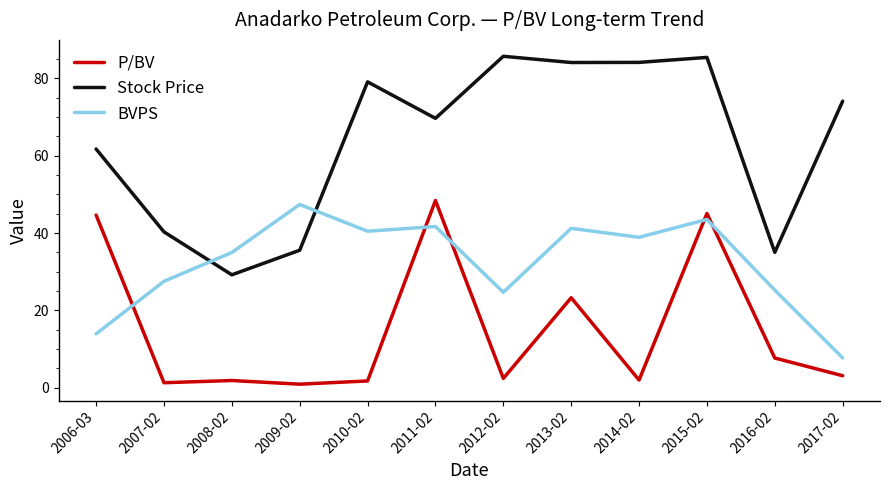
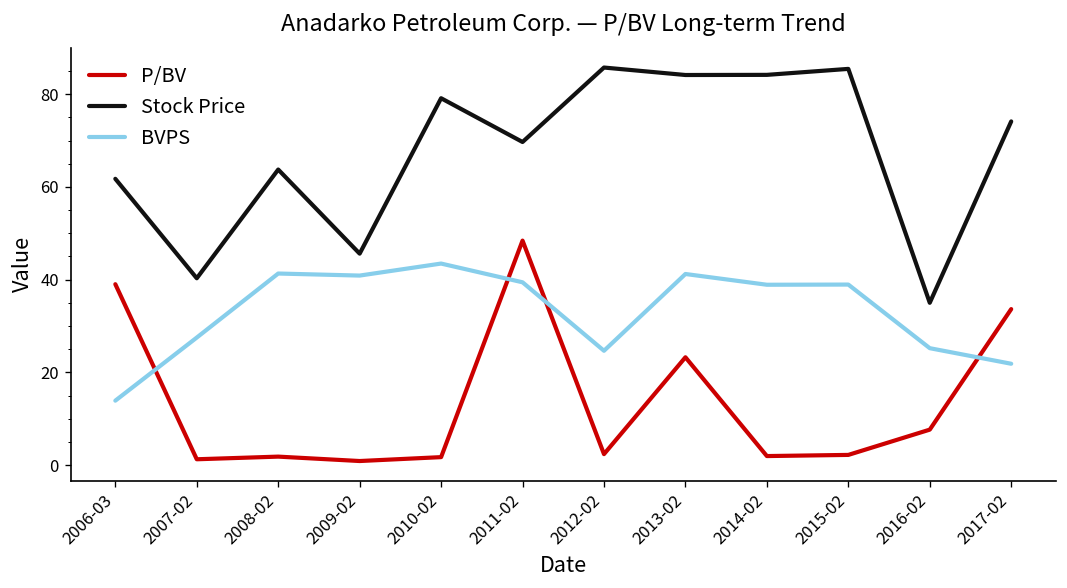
P/BV, 2006-03: 45 -> 39
Stock Price, 2008-02: 29 -> 64
BVPS, 2008-02: 35 -> 41
Stock Price, 2009-02: 36 -> 46
BVPS, 2009-02: 47 -> 41
BVPS, 2010-02: 40 -> 43
BVPS, 2011-02: 42 -> 39
P/BV, 2015-02: 45 -> 2
BVPS, 2015-02: 44 -> 39
P/BV, 2017-02: 3 -> 34
BVPS, 2017-02: 8 -> 22
